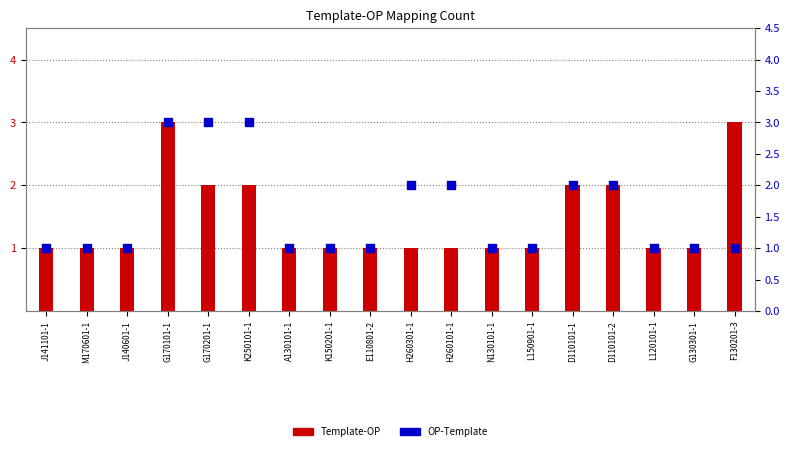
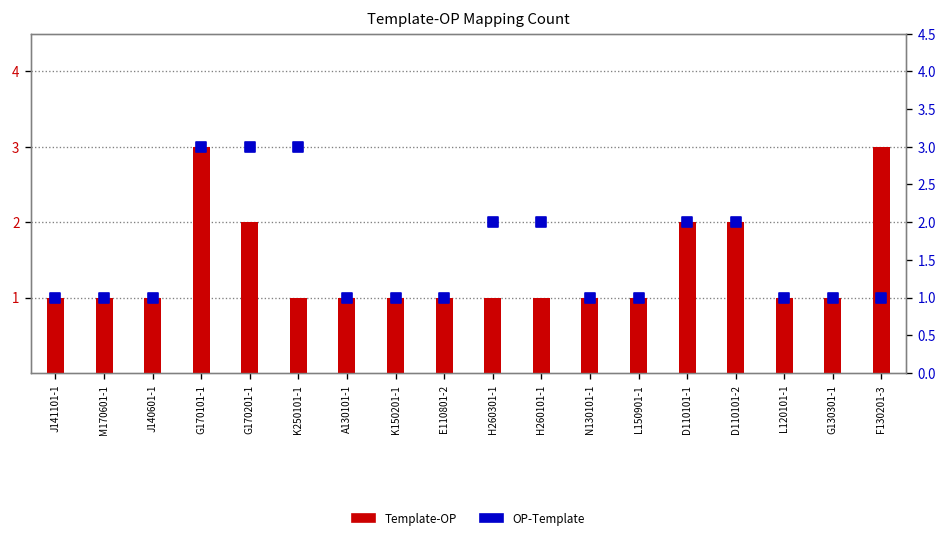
Template-OP, K250101-1: 2 -> 1
